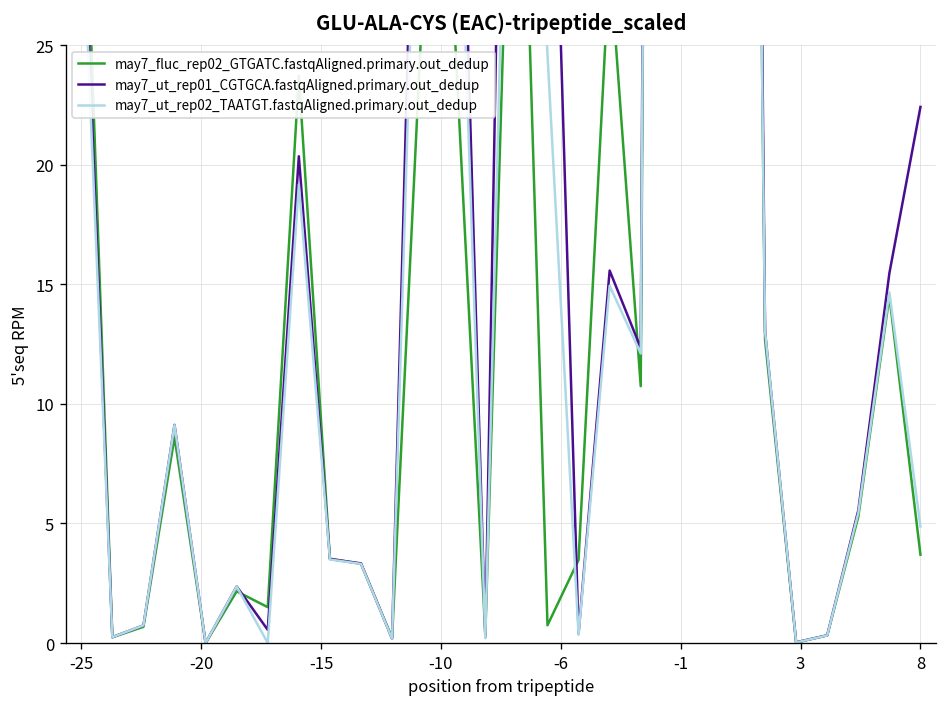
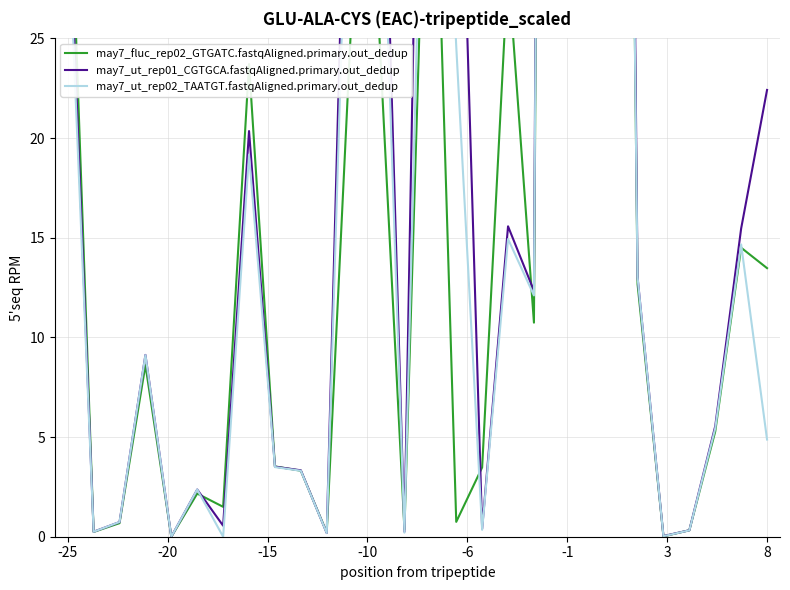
may7_fluc_rep02_GTGATC.fastqAligned.primary.out_dedup, 8: 3.7 -> 13.5
